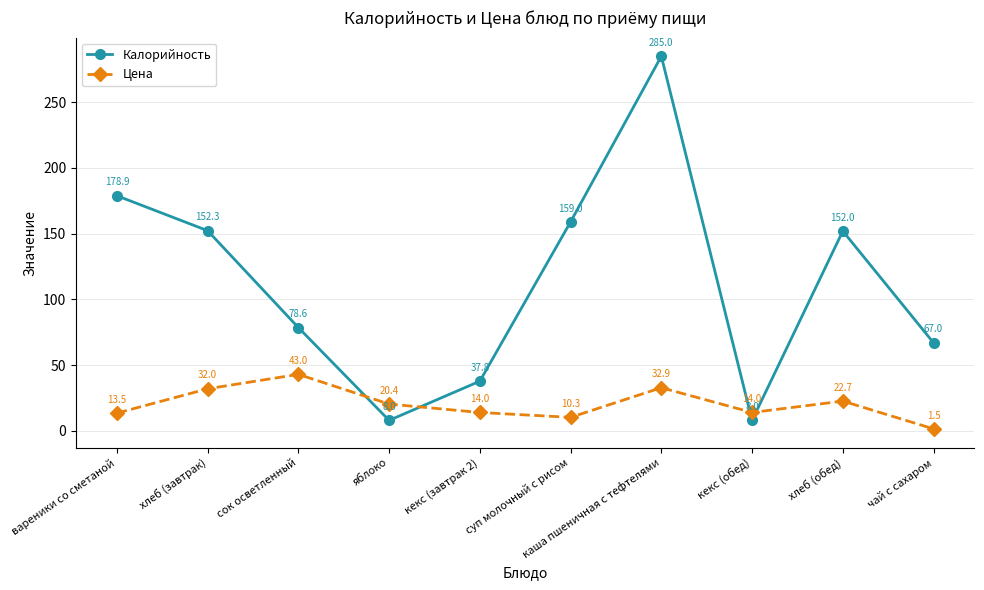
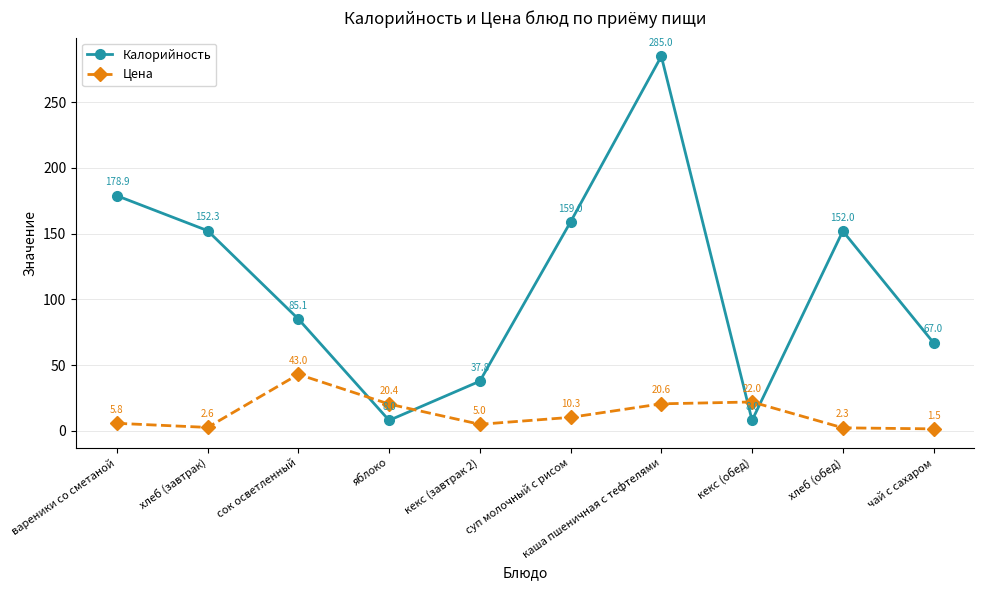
Цена, вареники со сметаной: 13.5 -> 5.8
Цена, хлеб (завтрак): 32.0 -> 2.6
Калорийность, сок осветленный: 78.6 -> 85.1
Цена, кекс (завтрак 2): 14.0 -> 5.0
Цена, каша пшеничная с тефтелями: 32.9 -> 20.6
Цена, кекс (обед): 14.0 -> 22.0
Цена, хлеб (обед): 22.7 -> 2.3
